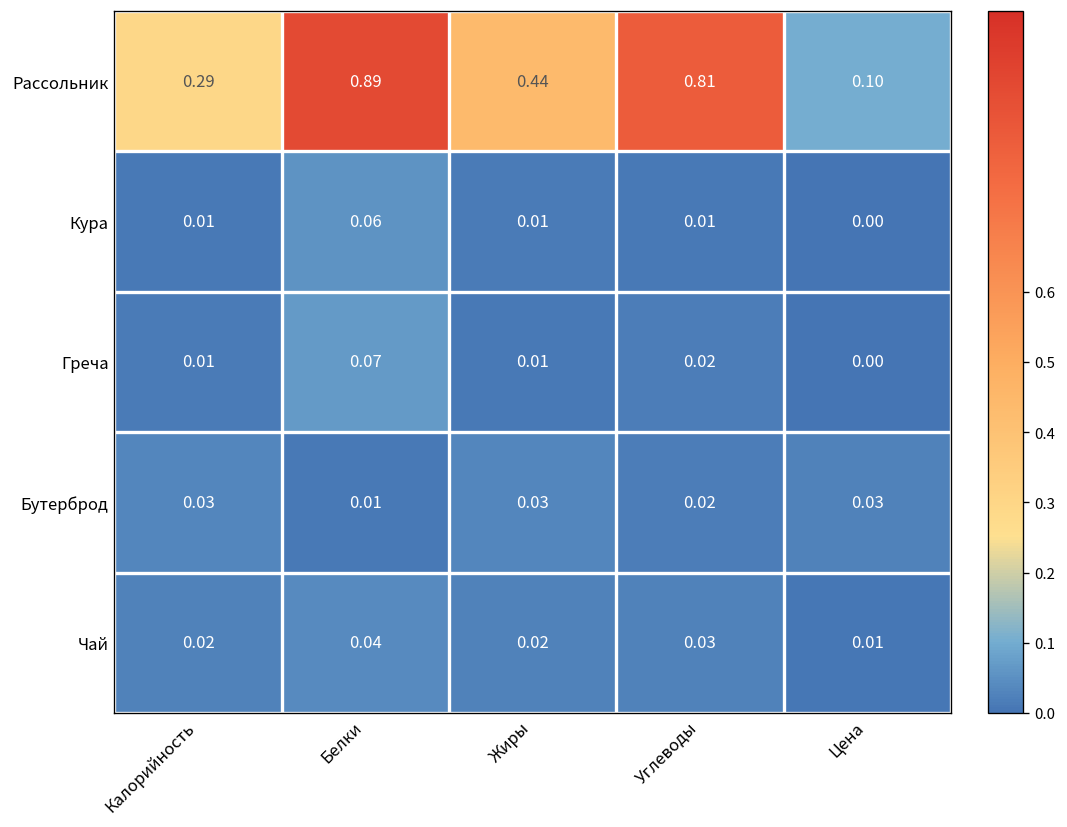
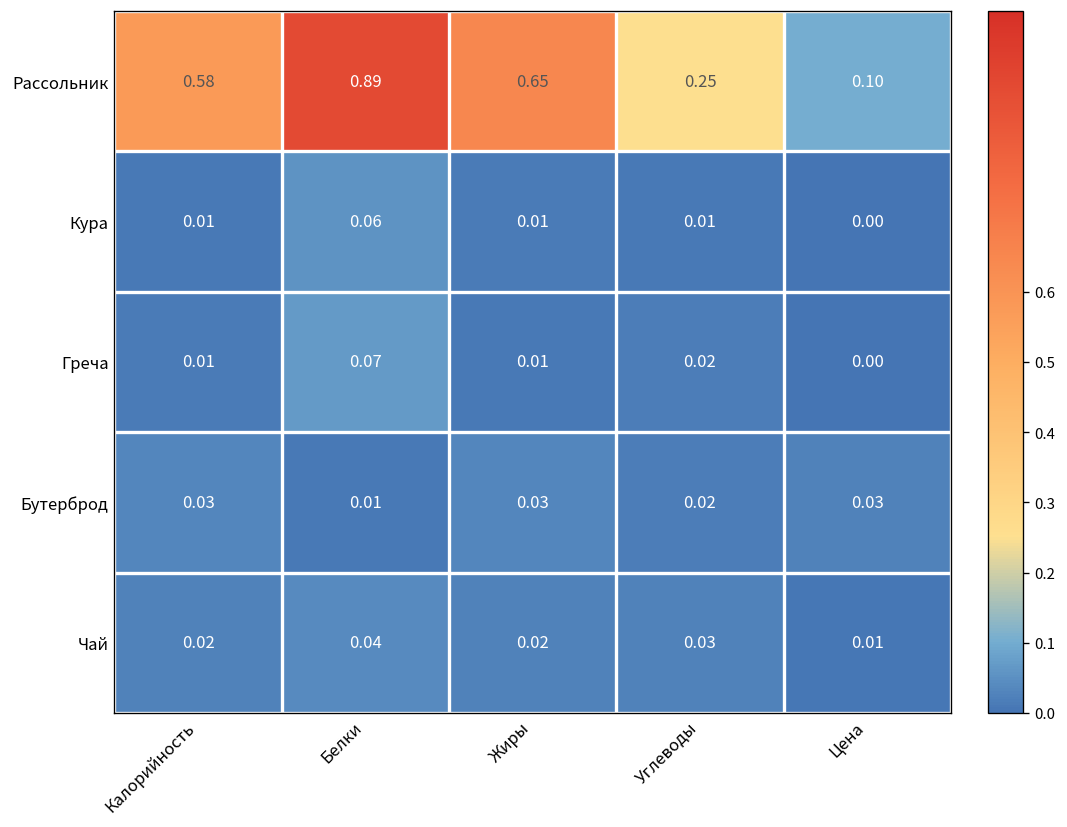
Рассольник, Калорийность: 0.29 -> 0.58
Рассольник, Жиры: 0.44 -> 0.65
Рассольник, Углеводы: 0.81 -> 0.25
